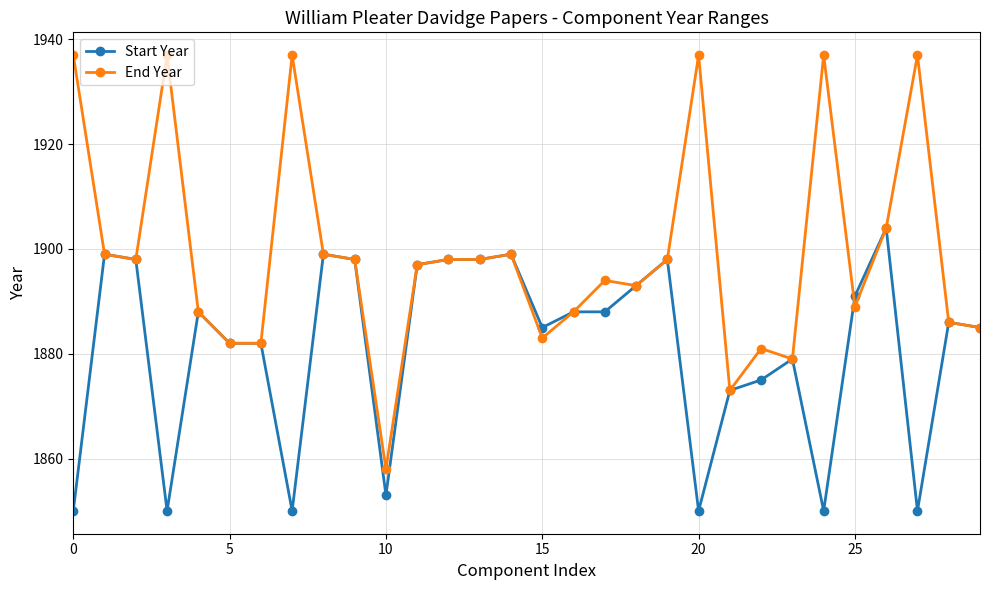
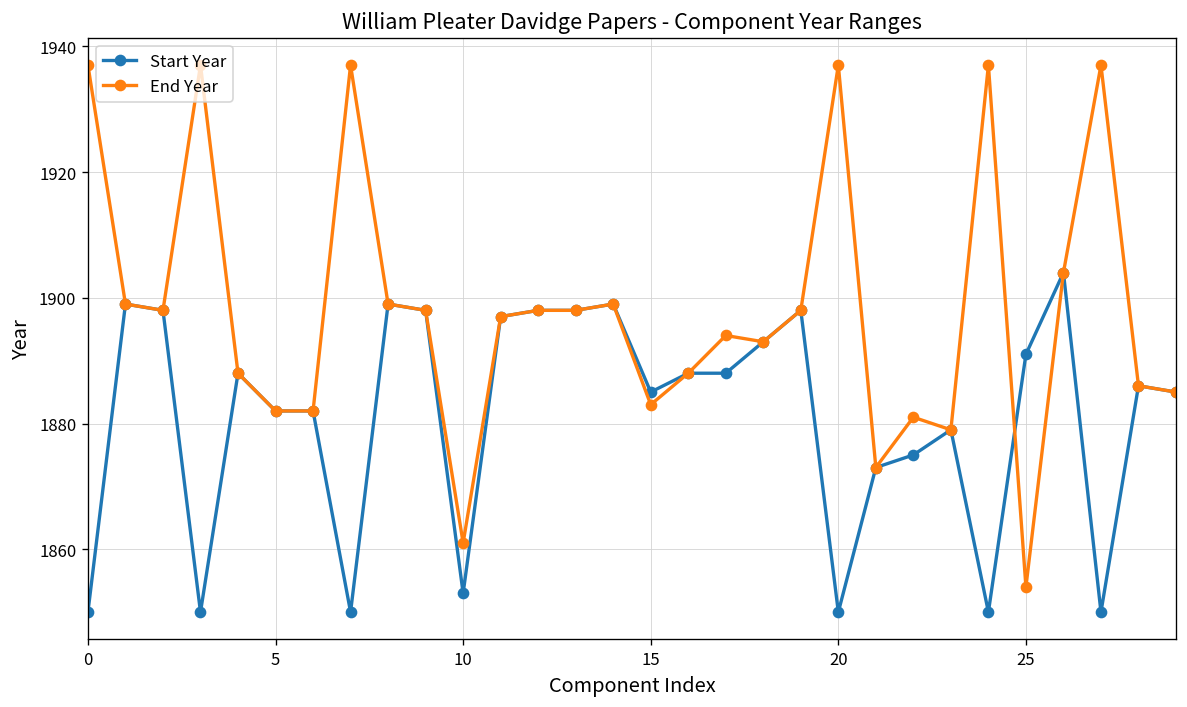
End Year, 10: 1858 -> 1861
End Year, 25: 1889 -> 1854
